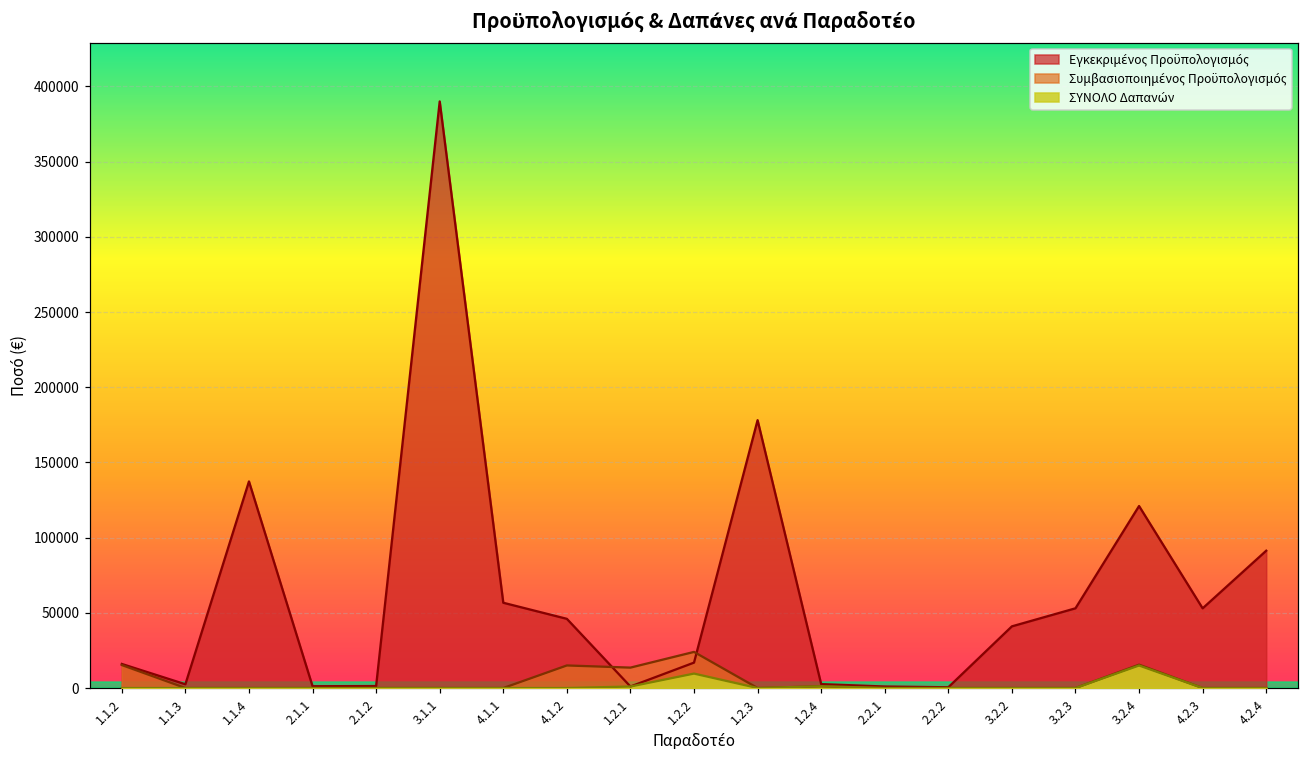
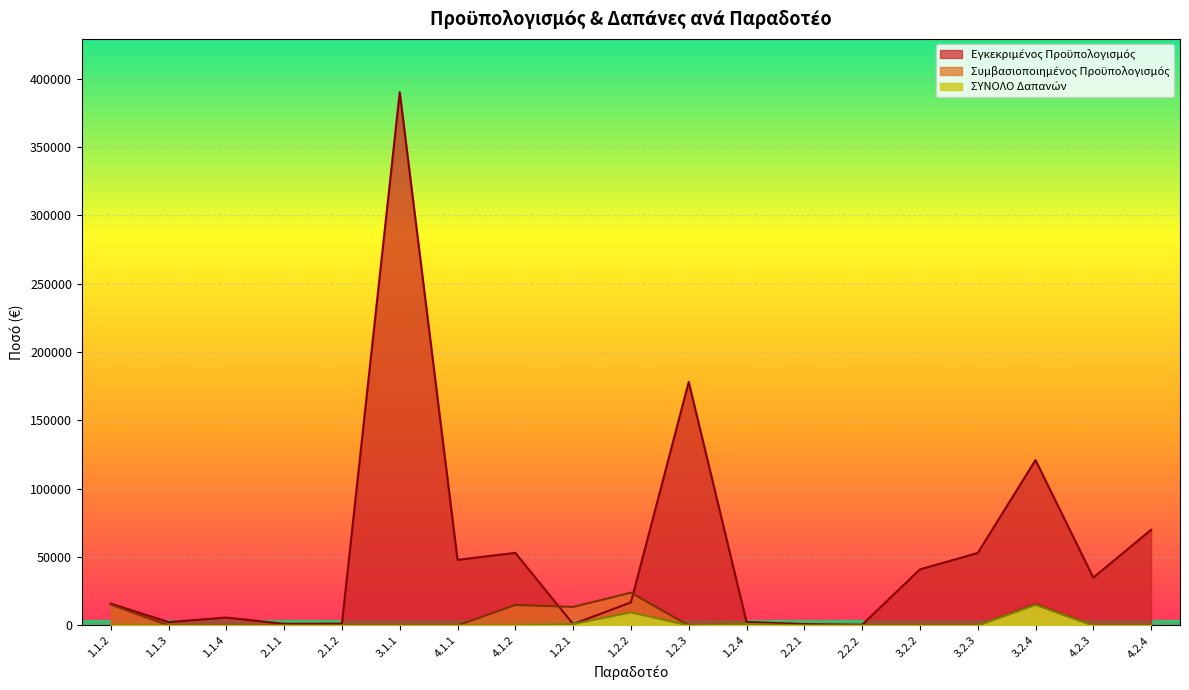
Εγκεκριμένος Προϋπολογισμός, 1.1.4: 137000 -> 6000
Εγκεκριμένος Προϋπολογισμός, 4.1.1: 57000 -> 48000
Εγκεκριμένος Προϋπολογισμός, 4.1.2: 46000 -> 53000
Εγκεκριμένος Προϋπολογισμός, 4.2.3: 53000 -> 35000
Εγκεκριμένος Προϋπολογισμός, 4.2.4: 91000 -> 70000
